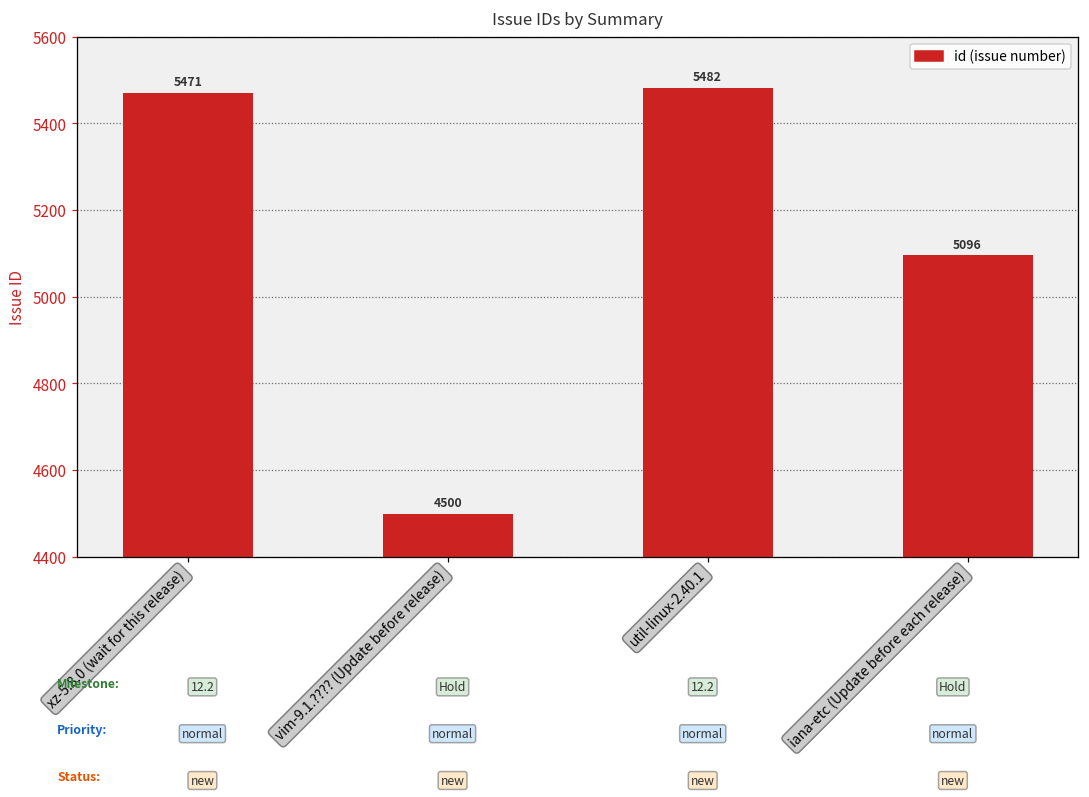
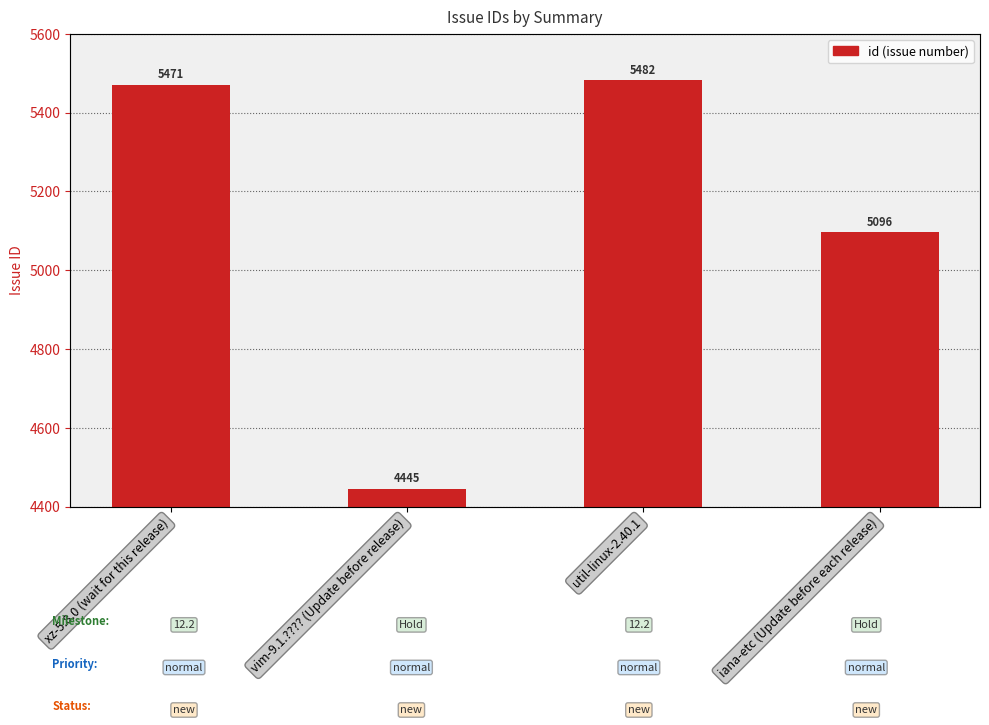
vim-9.1.???? (Update before release): 4500 -> 4445
